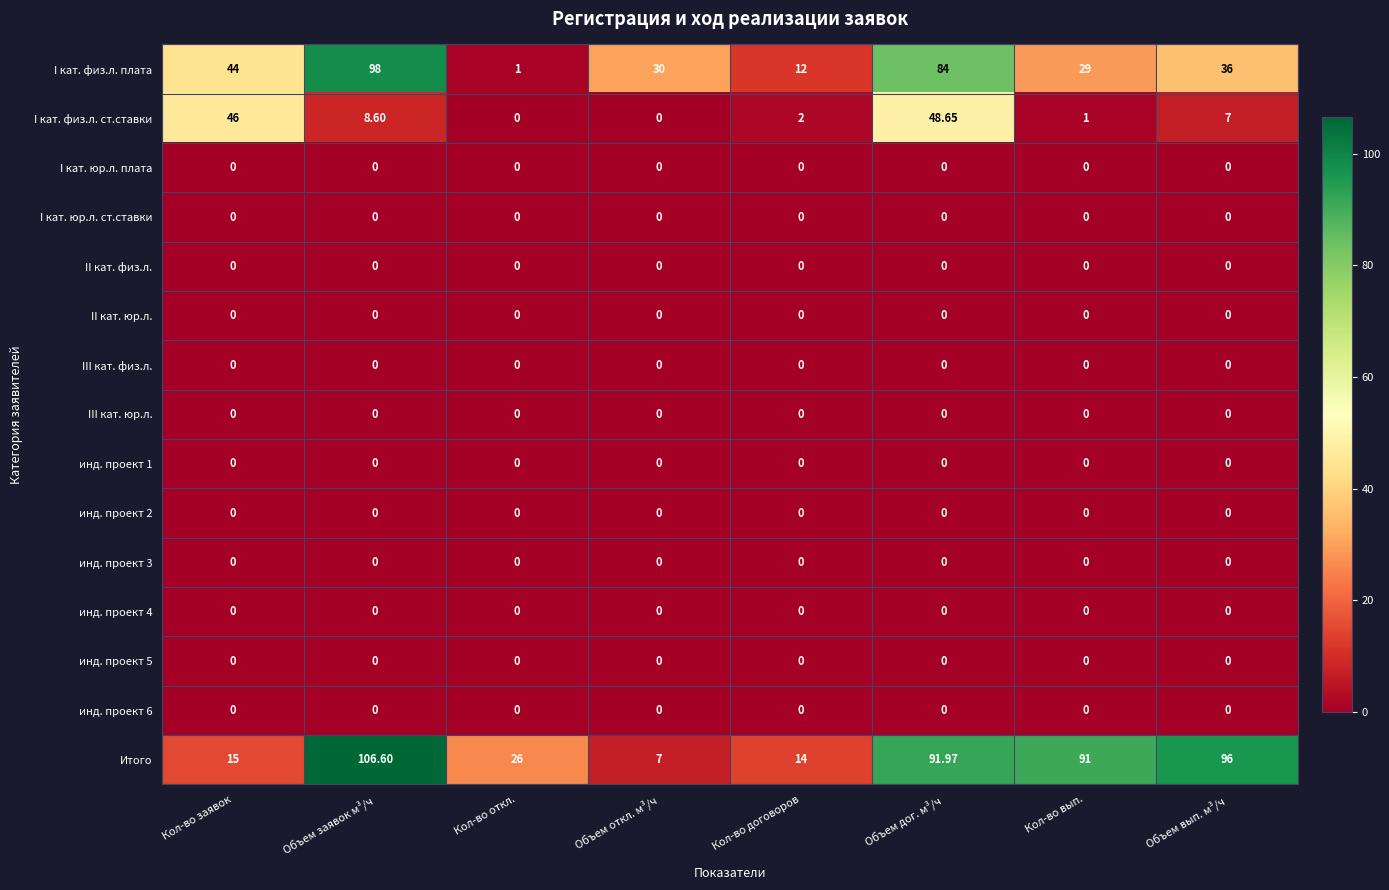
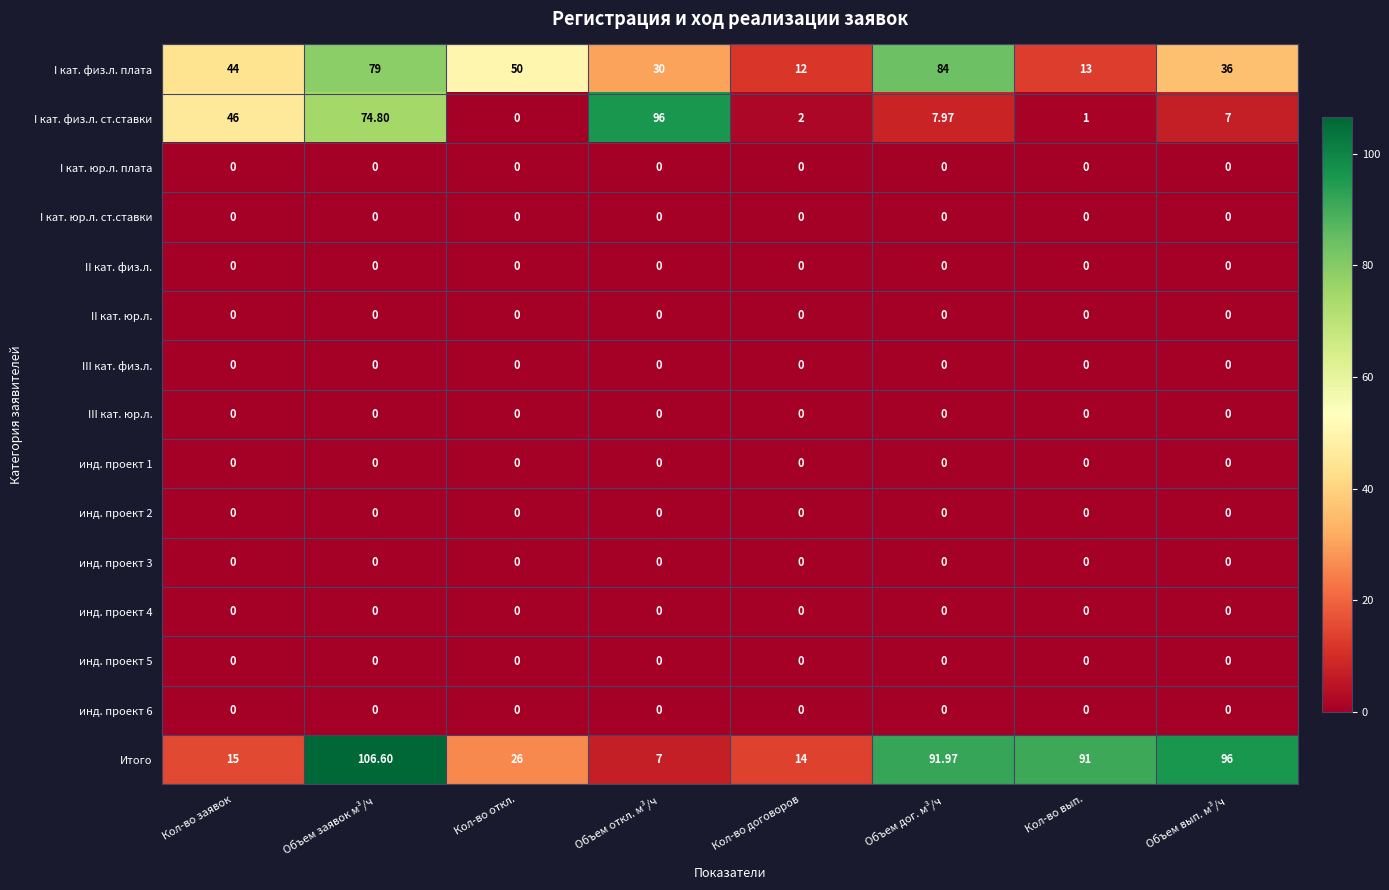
I кат. физ.л. плата, Объем заявок м³/ч: 98 -> 79
I кат. физ.л. плата, Кол-во откл.: 1 -> 50
I кат. физ.л. плата, Кол-во вып.: 29 -> 13
I кат. физ.л. ст.ставки, Объем заявок м³/ч: 8.60 -> 74.80
I кат. физ.л. ст.ставки, Объем откл. м³/ч: 0 -> 96
I кат. физ.л. ст.ставки, Объем дог. м³/ч: 48.65 -> 7.97
